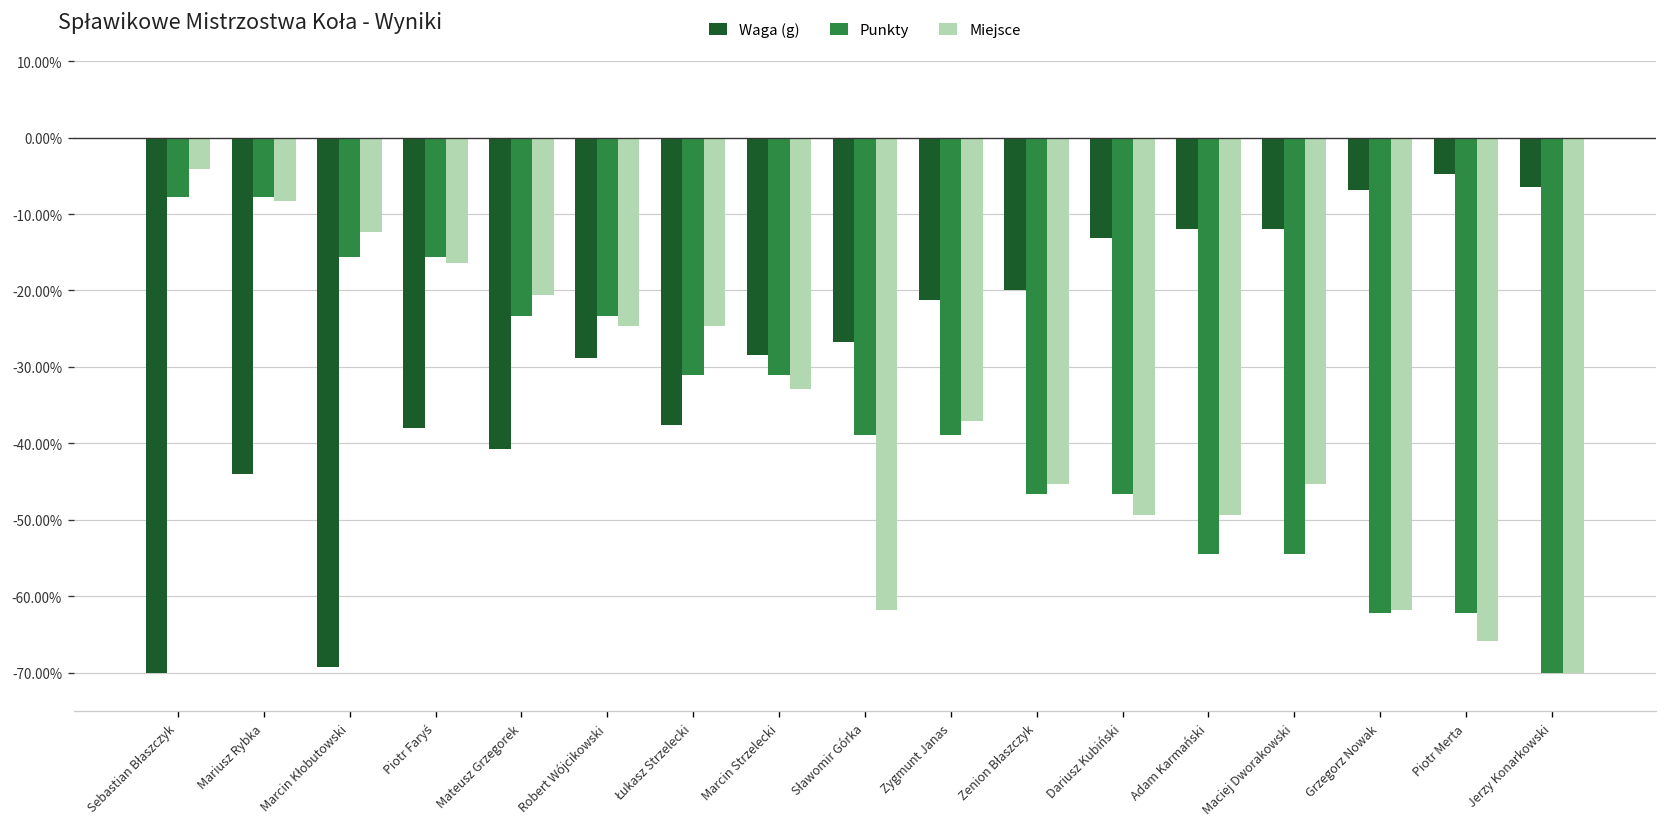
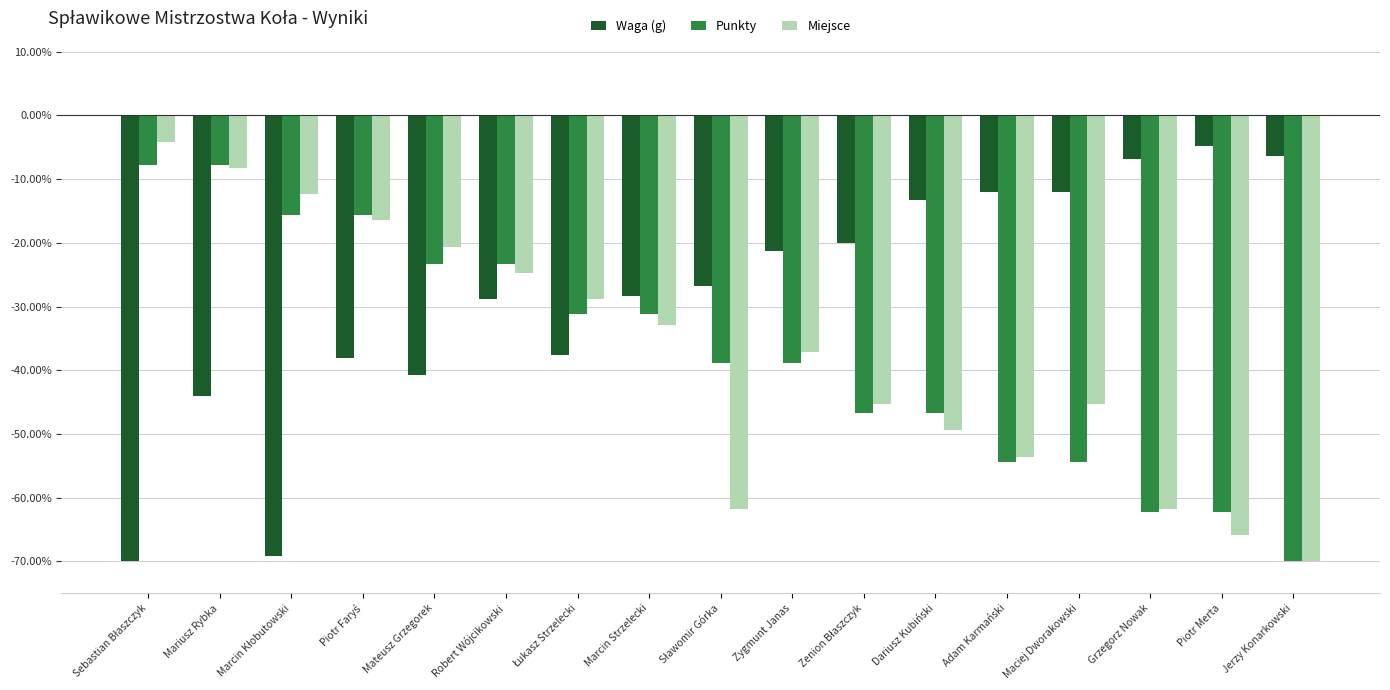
Miejsce, Łukasz Strzelecki: -25% -> -29%
Miejsce, Adam Karmański: -49% -> -54%
